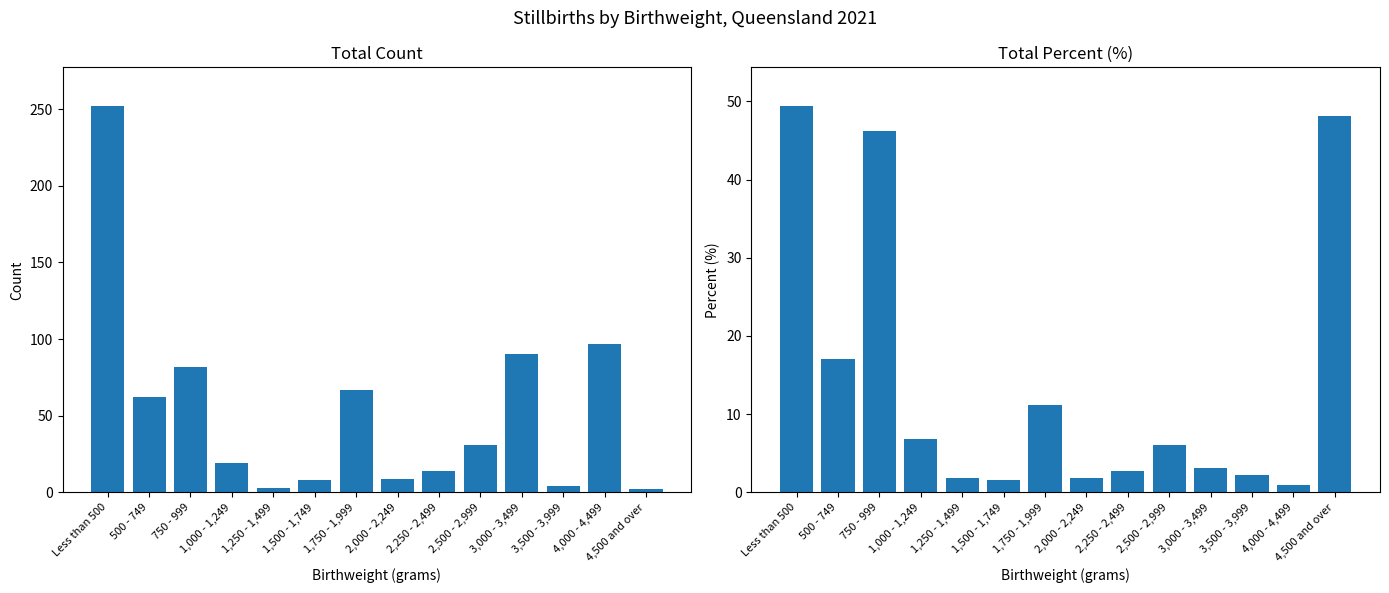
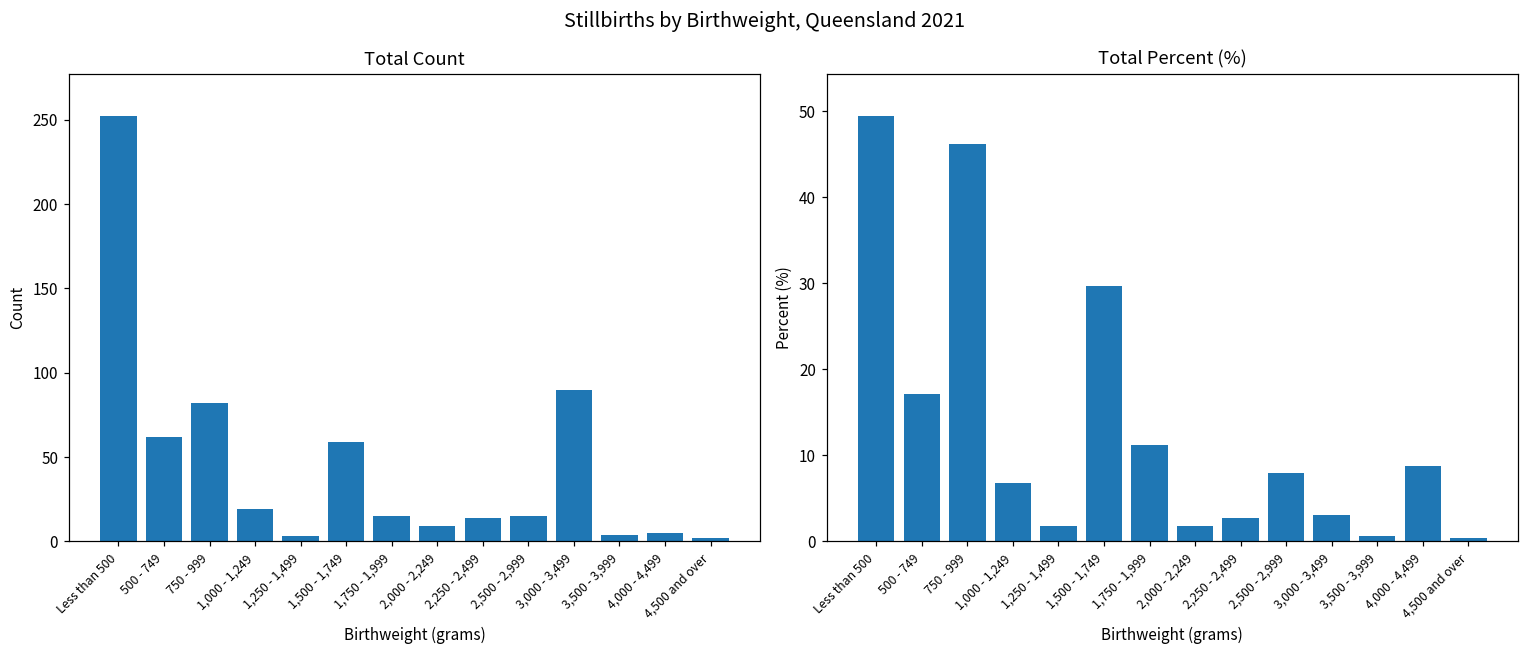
Total Count, 1,500 - 1,749: 8 -> 59
Total Count, 1,750 - 1,999: 67 -> 15
Total Count, 2,500 - 2,999: 31 -> 15
Total Count, 4,000 - 4,499: 97 -> 5
Total Percent (%), 1,500 - 1,749: 2 -> 30
Total Percent (%), 2,500 - 2,999: 6 -> 8
Total Percent (%), 3,500 - 3,999: 2 -> 1
Total Percent (%), 4,000 - 4,499: 1 -> 9
Total Percent (%), 4,500 and over: 48 -> 0
